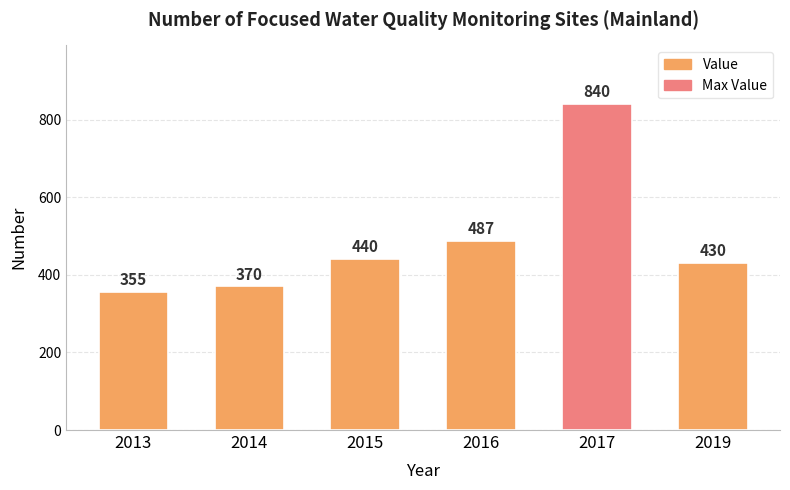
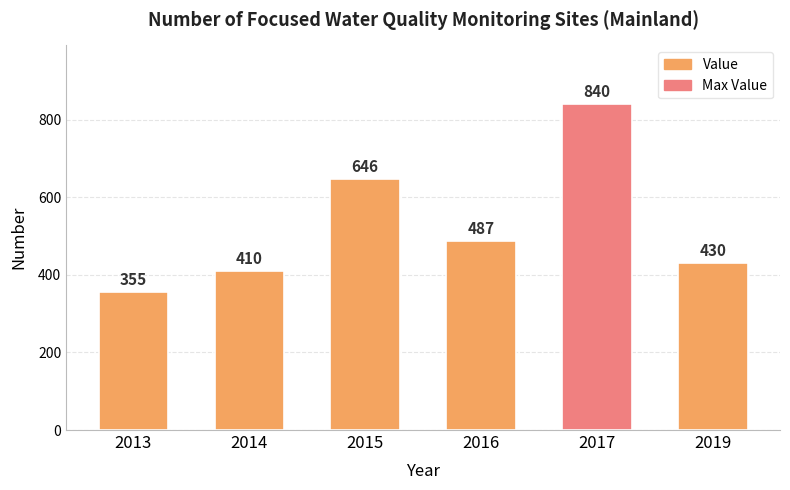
2014: 370 -> 410
2015: 440 -> 646
